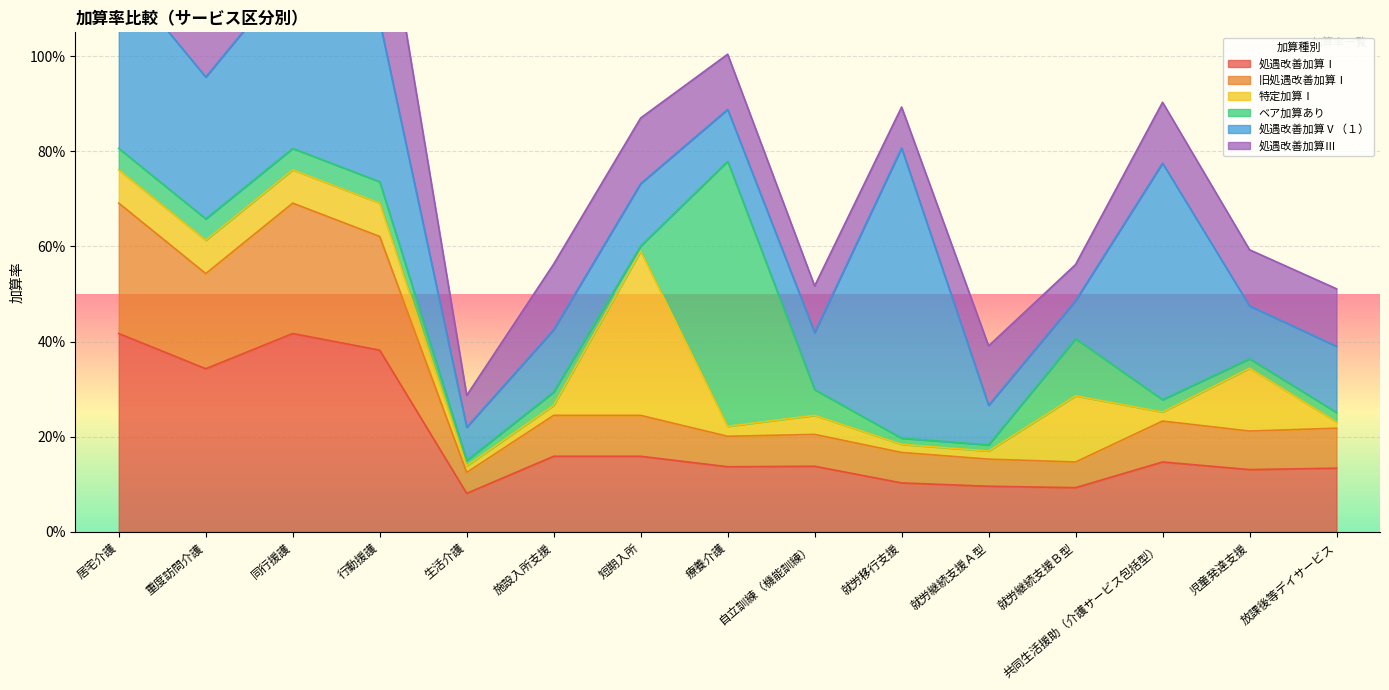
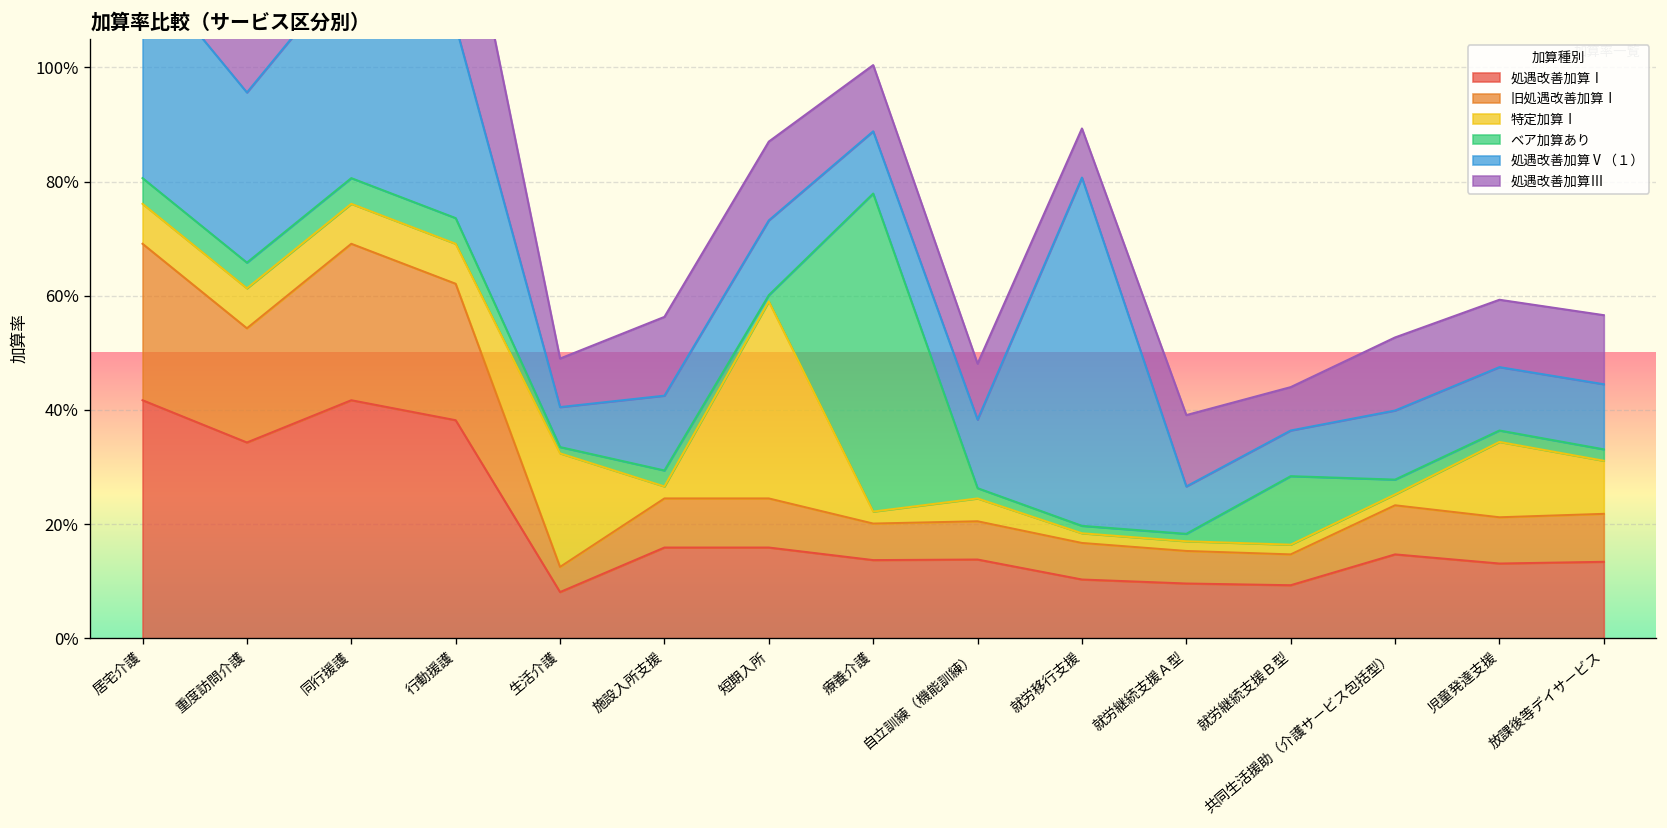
特定加算Ⅰ, 生活介護: 1% -> 20%
処遇改善加算Ⅲ, 生活介護: 7% -> 9%
ベア加算あり, 自立訓練（機能訓練）: 5% -> 2%
特定加算Ⅰ, 就労継続支援Ｂ型: 14% -> 2%
処遇改善加算Ⅴ（１）, 共同生活援助（介護サービス包括型）: 50% -> 12%
特定加算Ⅰ, 放課後等デイサービス: 1% -> 9%
処遇改善加算Ⅴ（１）, 放課後等デイサービス: 14% -> 11%
